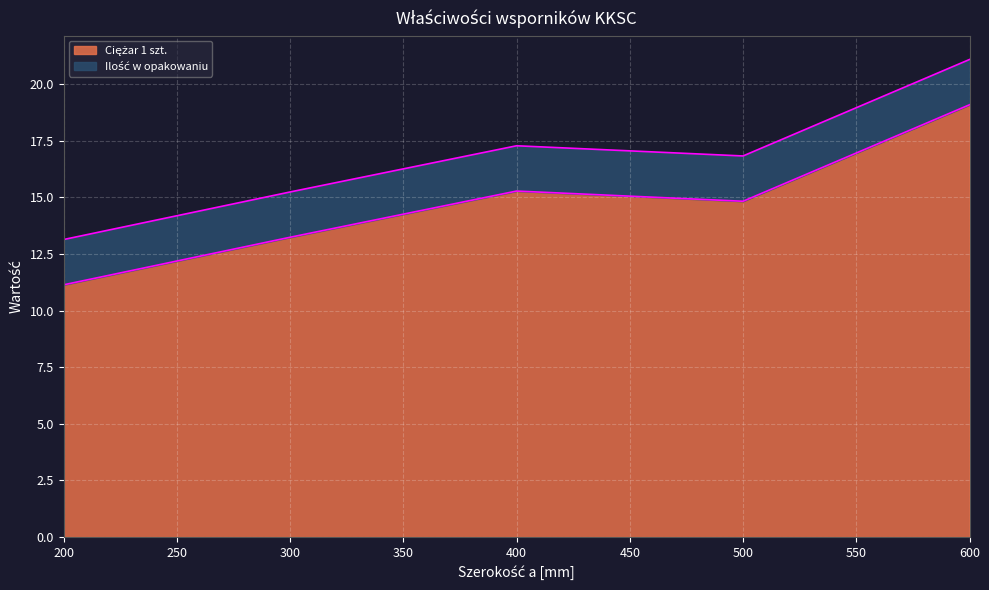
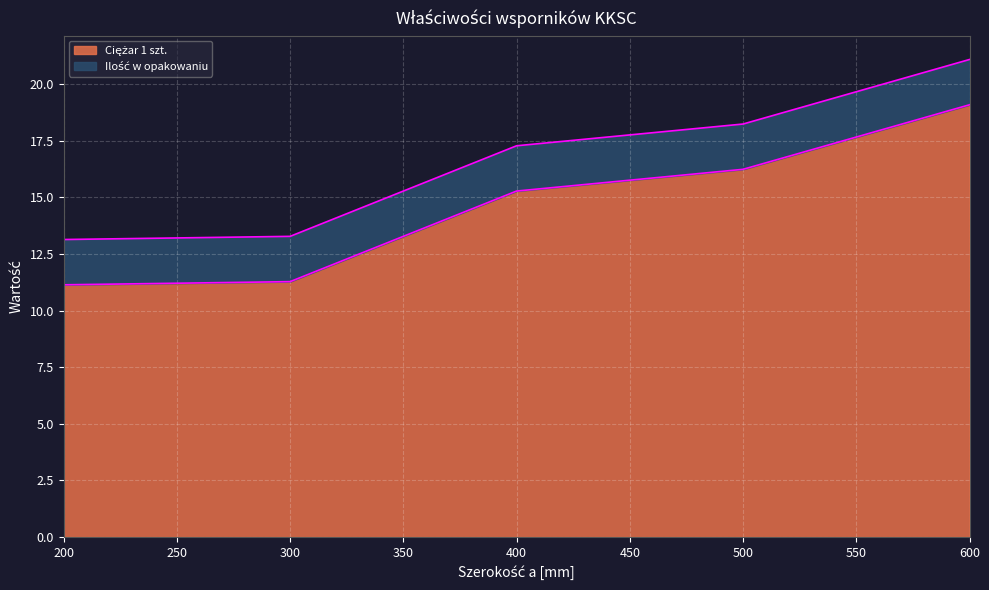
Ciężar 1 szt., 300: 13.2 -> 11.3
Ciężar 1 szt., 500: 14.8 -> 16.2
